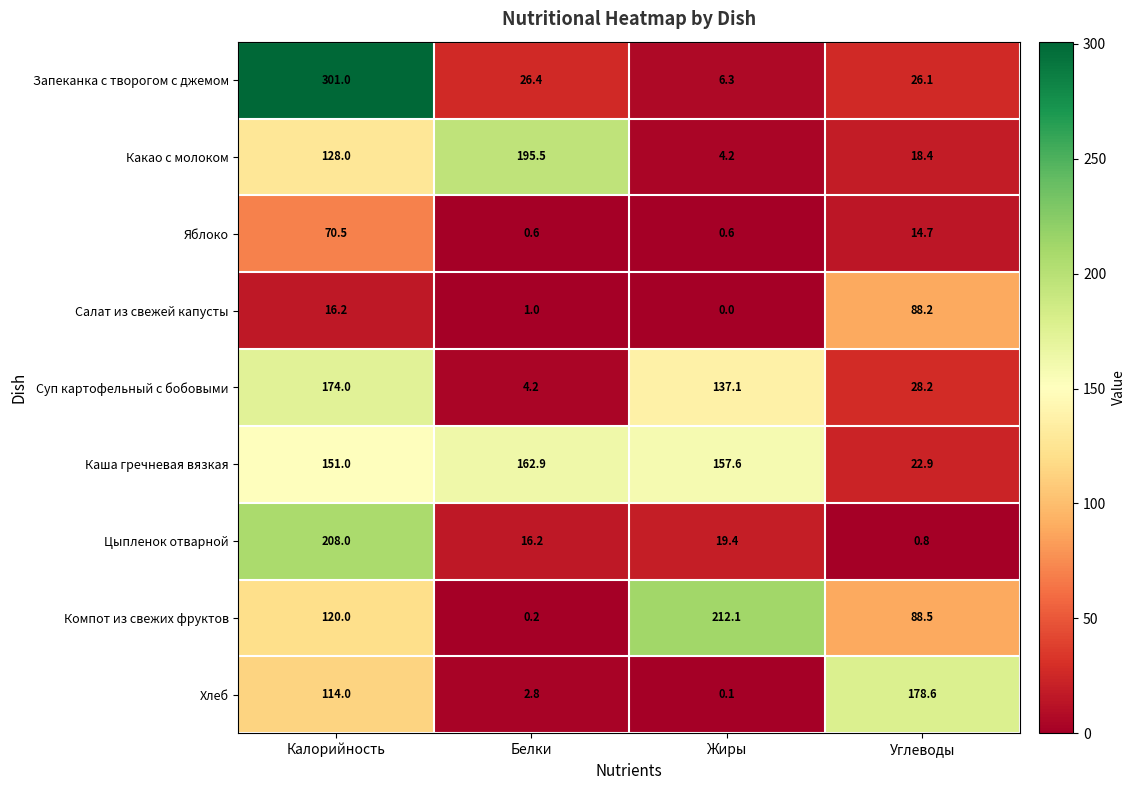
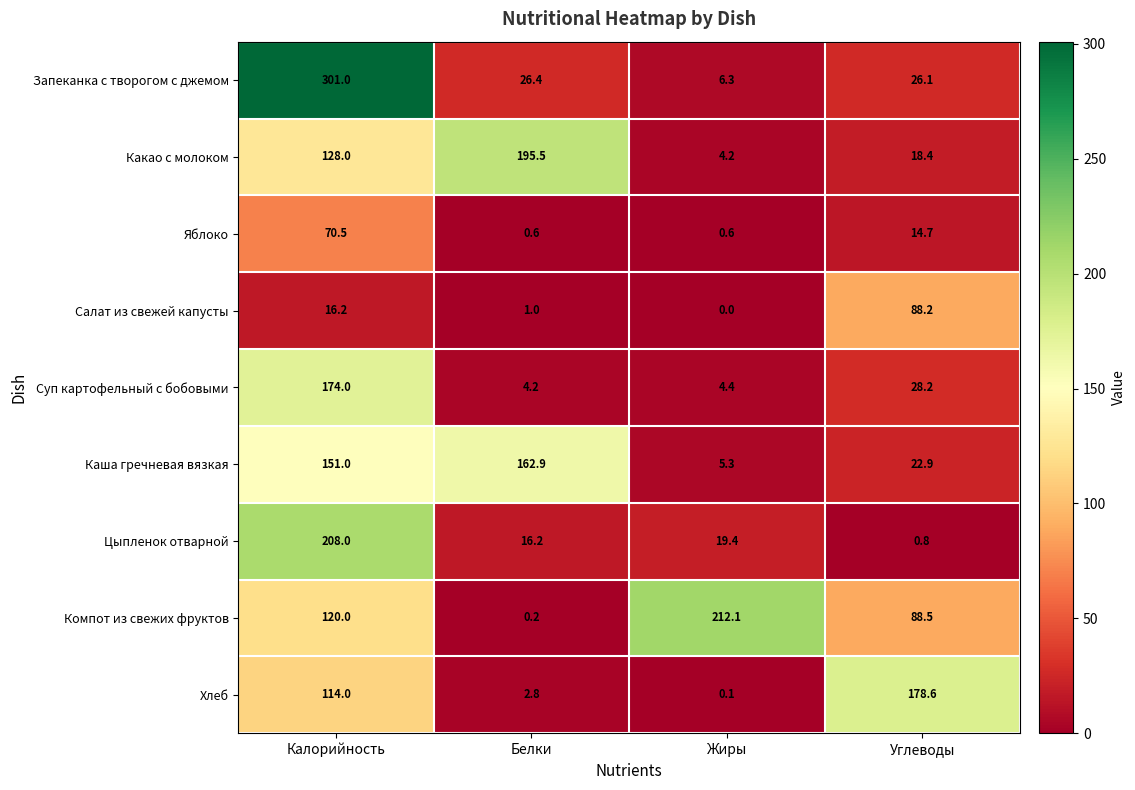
Суп картофельный с бобовыми, Жиры: 137.1 -> 4.4
Каша гречневая вязкая, Жиры: 157.6 -> 5.3
